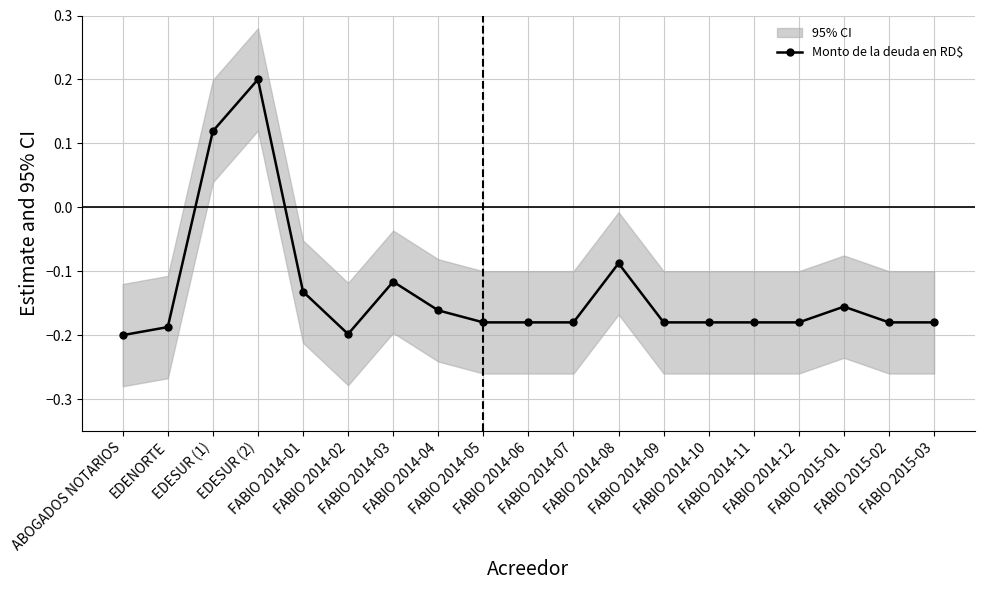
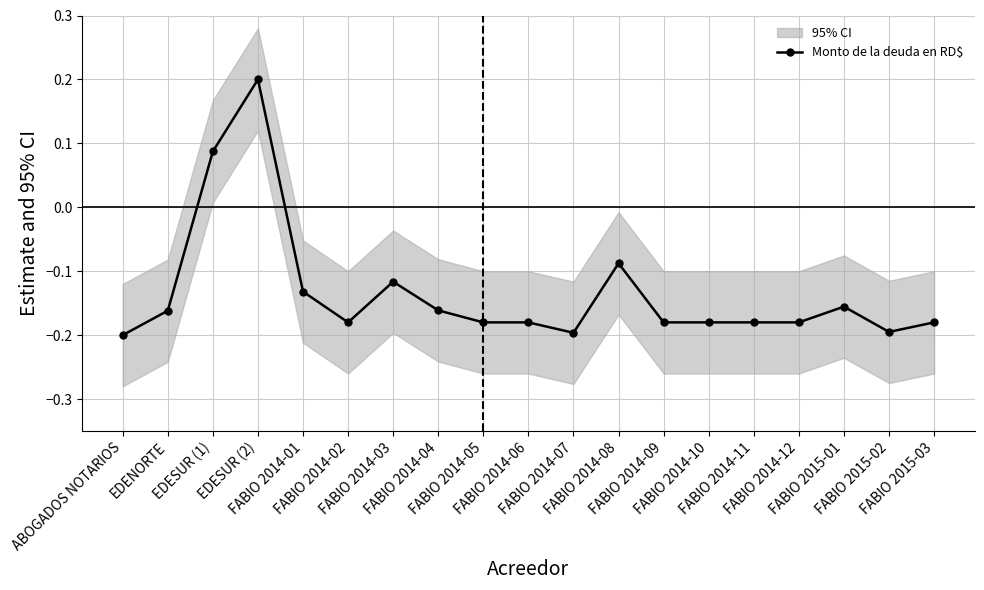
Monto de la deuda en RD$, EDENORTE: -0.19 -> -0.16
Monto de la deuda en RD$, EDESUR (1): 0.12 -> 0.09
Monto de la deuda en RD$, FABIO 2014-02: -0.20 -> -0.18
Monto de la deuda en RD$, FABIO 2014-07: -0.18 -> -0.20
Monto de la deuda en RD$, FABIO 2015-02: -0.18 -> -0.19
